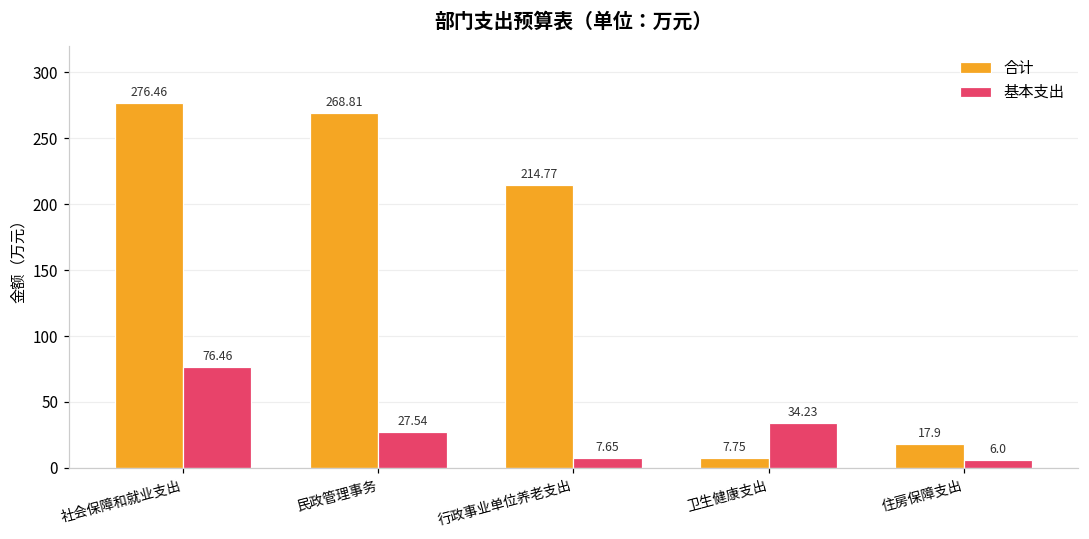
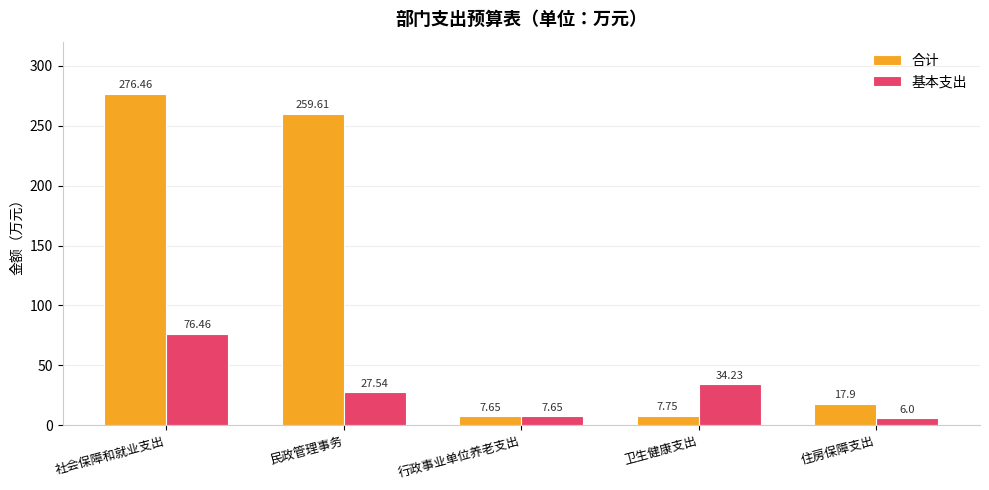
合计, 民政管理事务: 268.81 -> 259.61
合计, 行政事业单位养老支出: 214.77 -> 7.65
